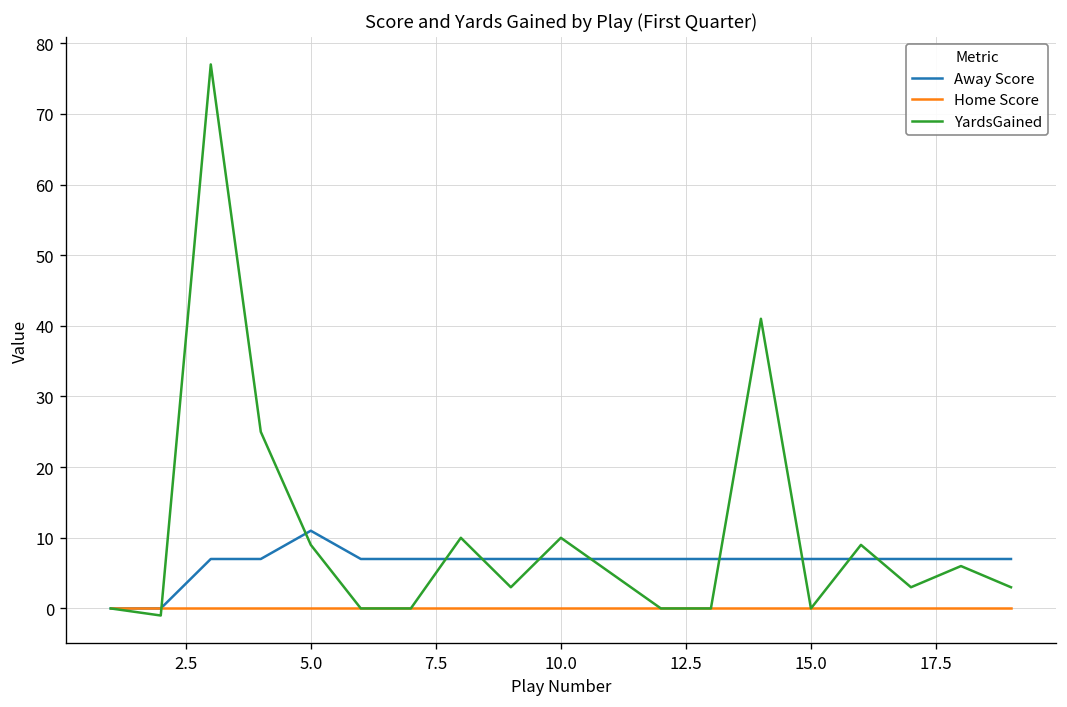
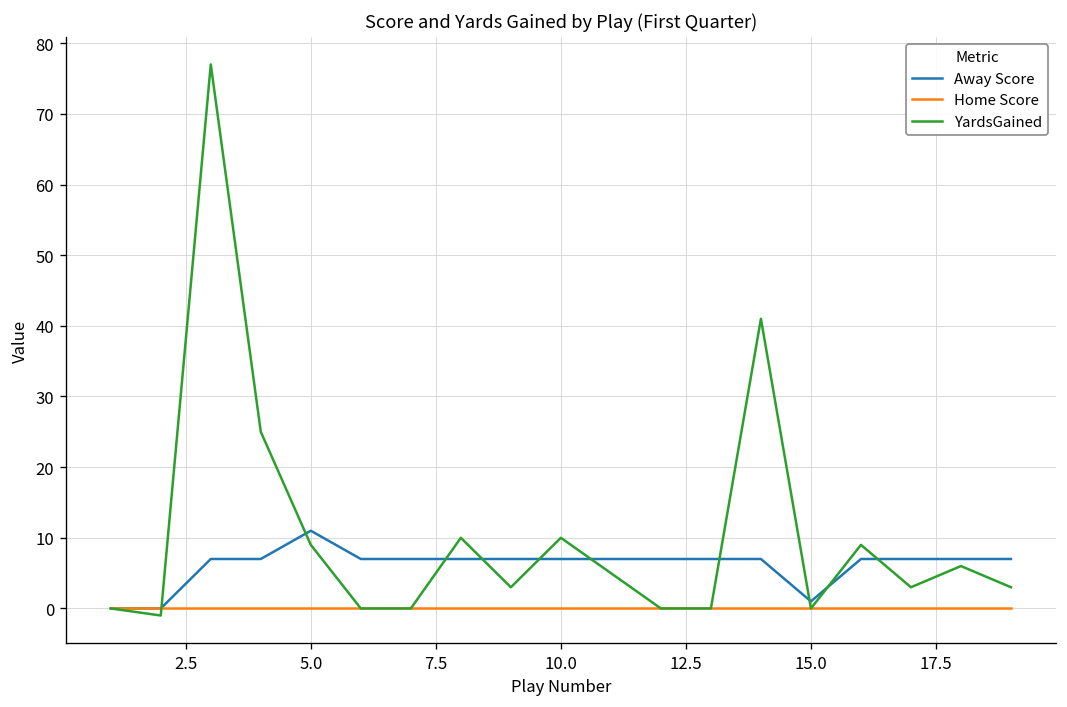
Away Score, 15.0: 7 -> 1
